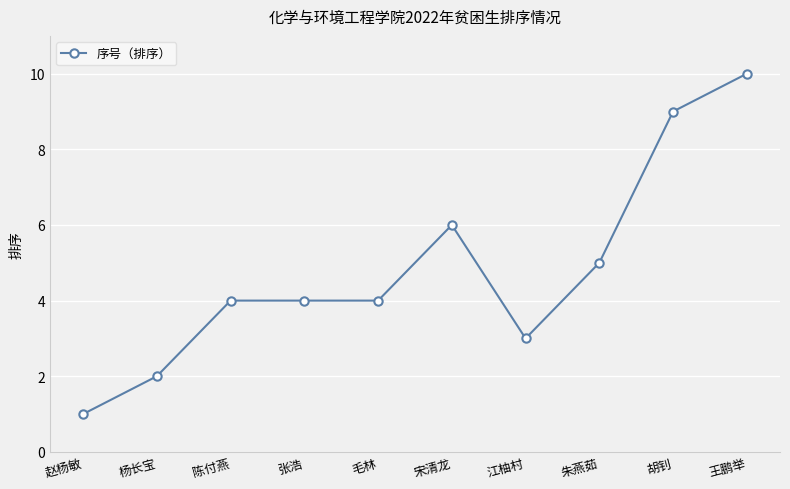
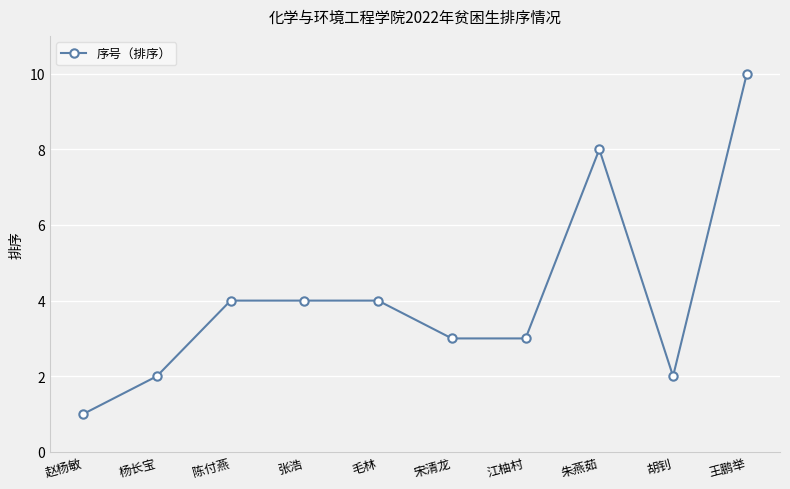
宋清龙: 6 -> 3
朱燕茹: 5 -> 8
胡钊: 9 -> 2
